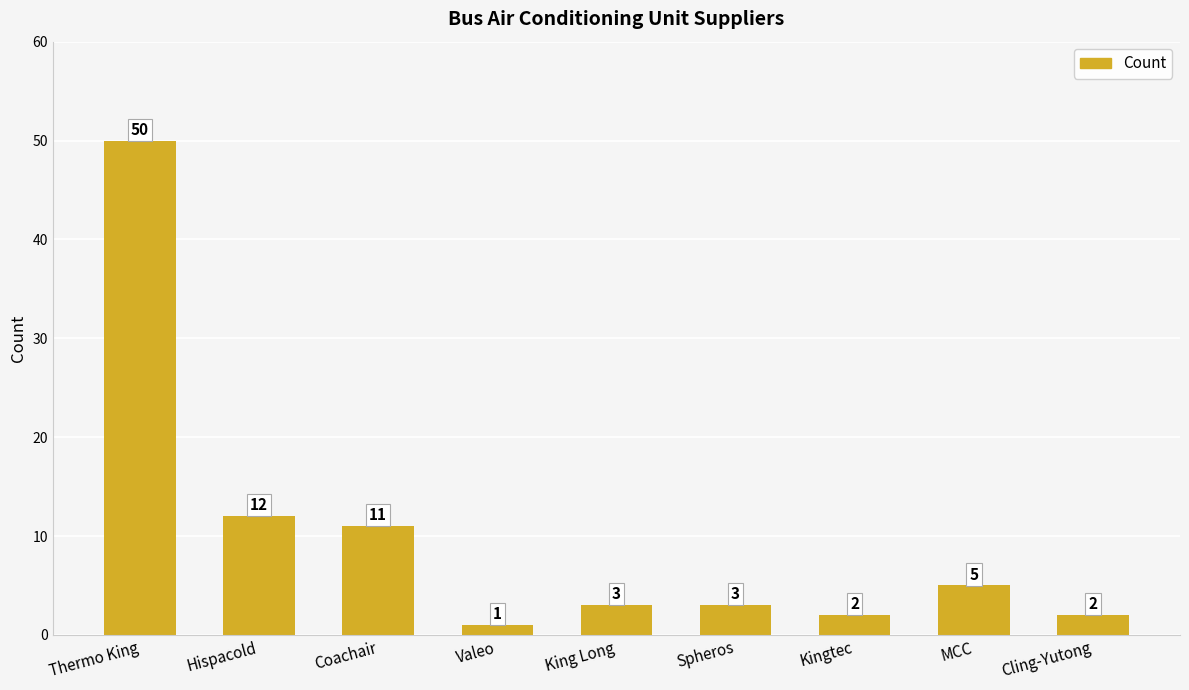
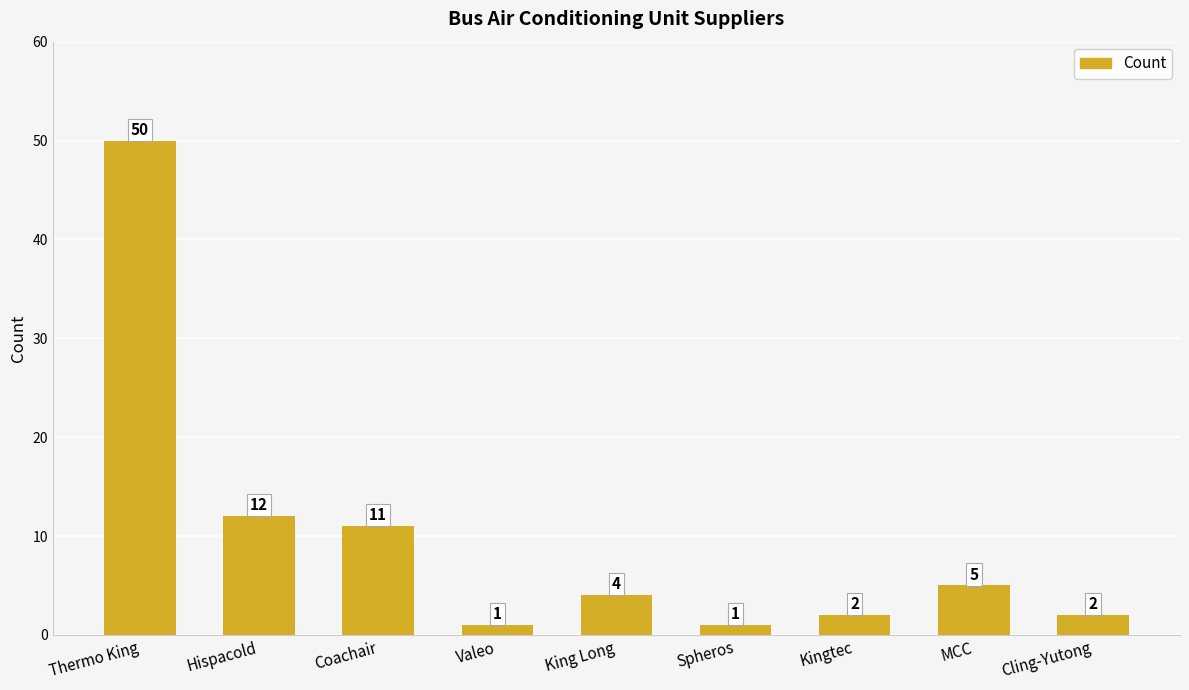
King Long: 3 -> 4
Spheros: 3 -> 1
